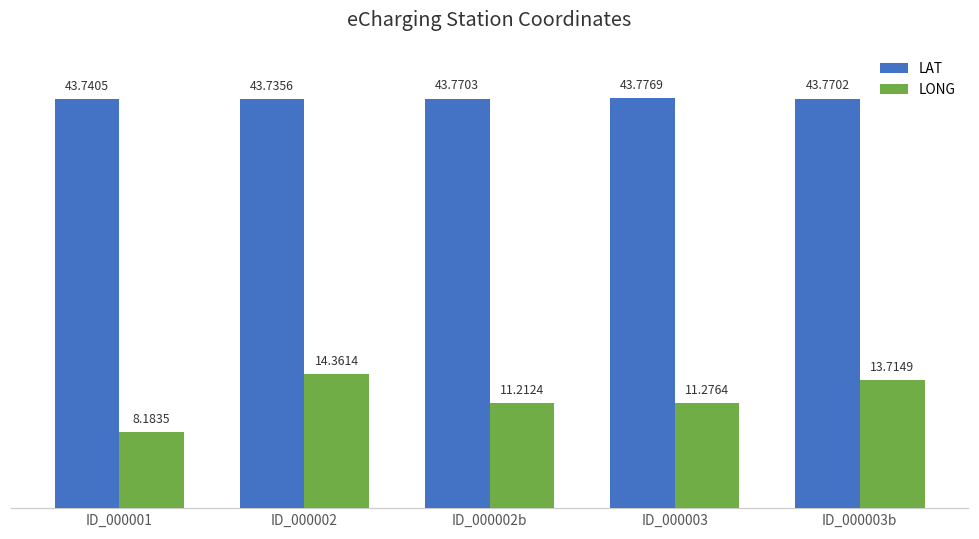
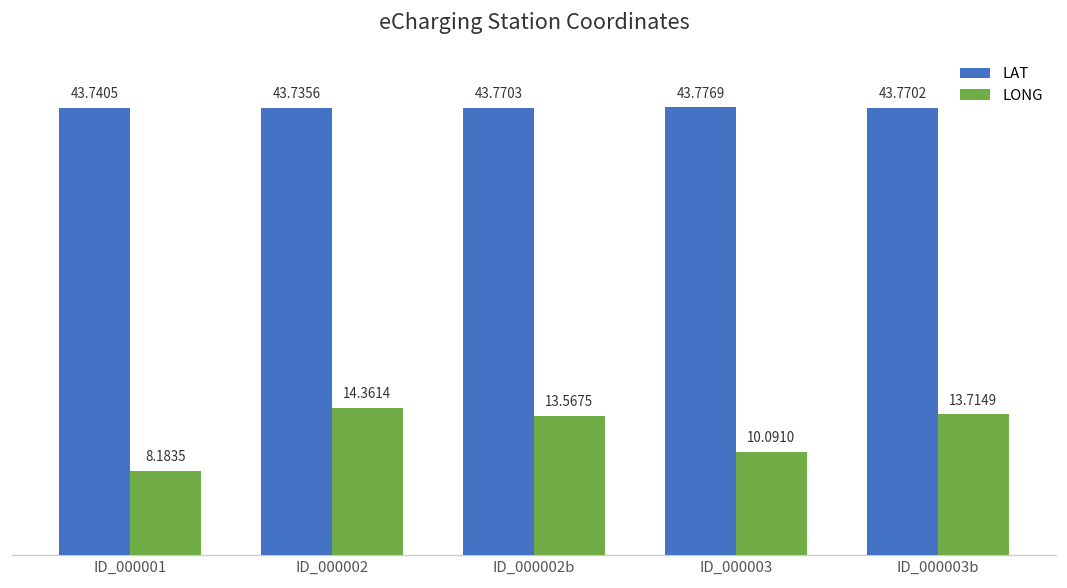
LONG, ID_000002b: 11.2124 -> 13.5675
LONG, ID_000003: 11.2764 -> 10.0910
